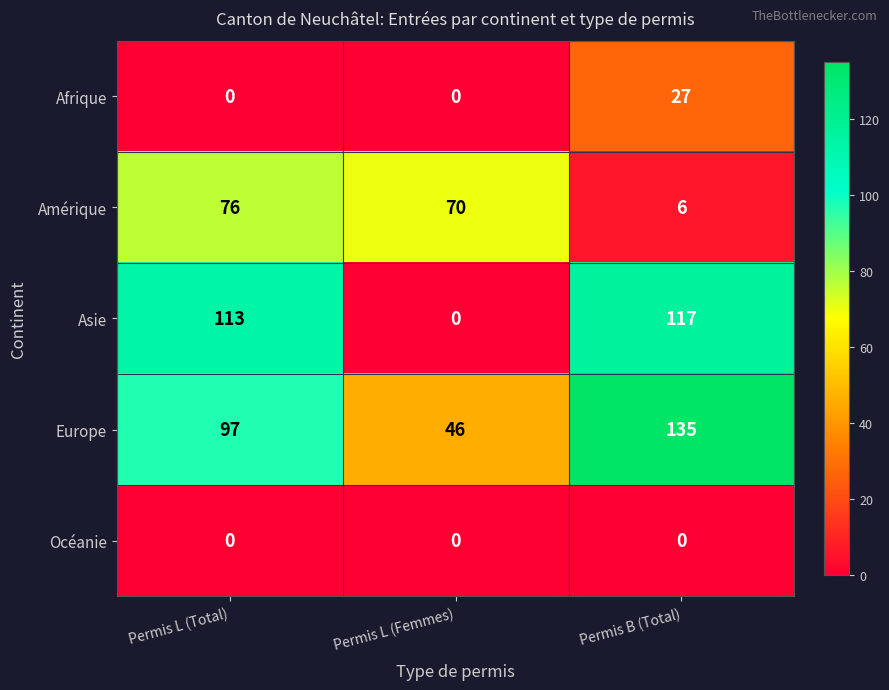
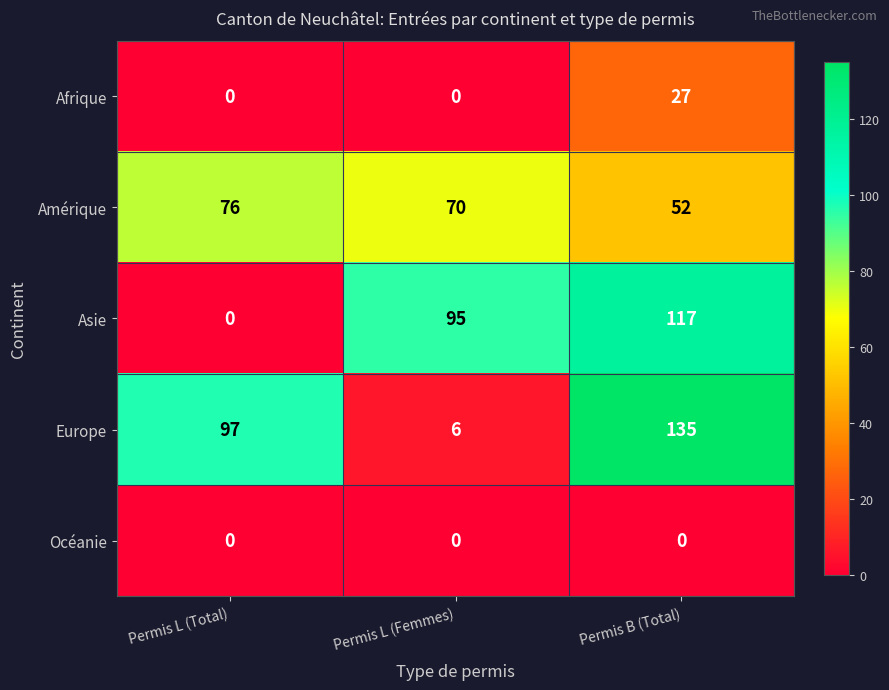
Amérique, Permis B (Total): 6 -> 52
Asie, Permis L (Total): 113 -> 0
Asie, Permis L (Femmes): 0 -> 95
Europe, Permis L (Femmes): 46 -> 6
